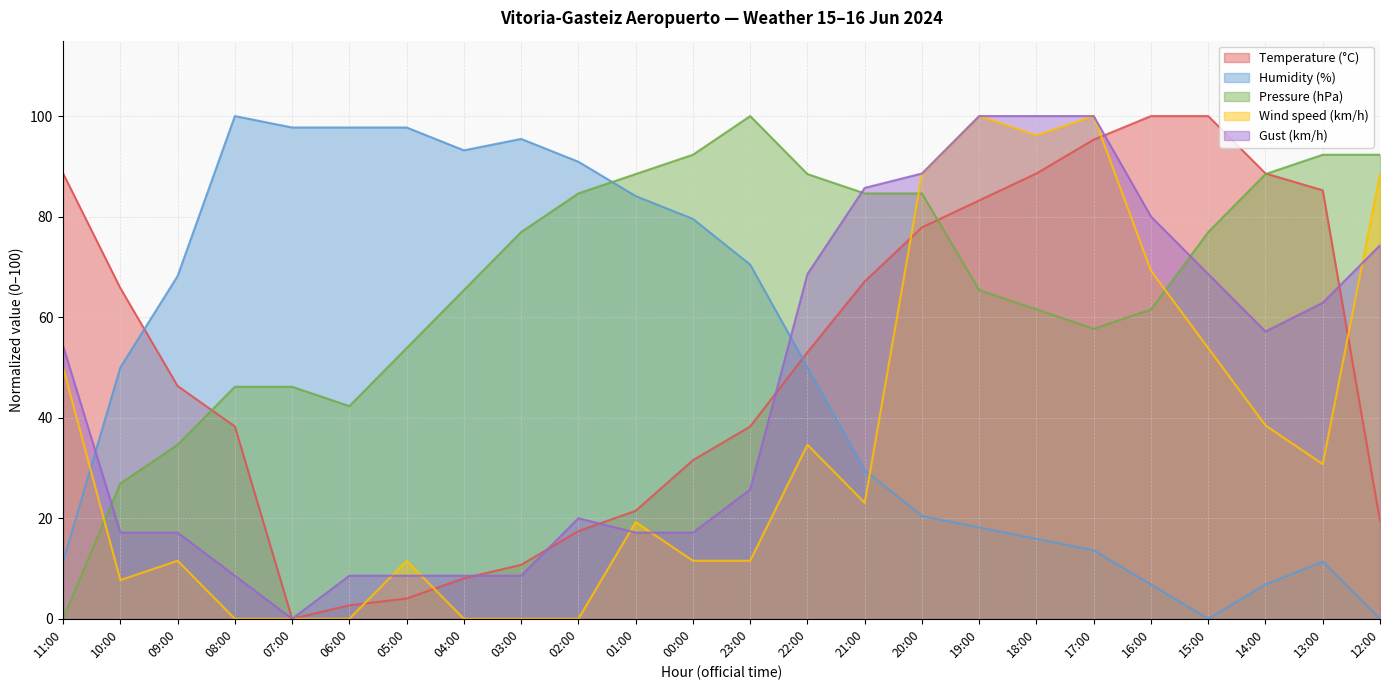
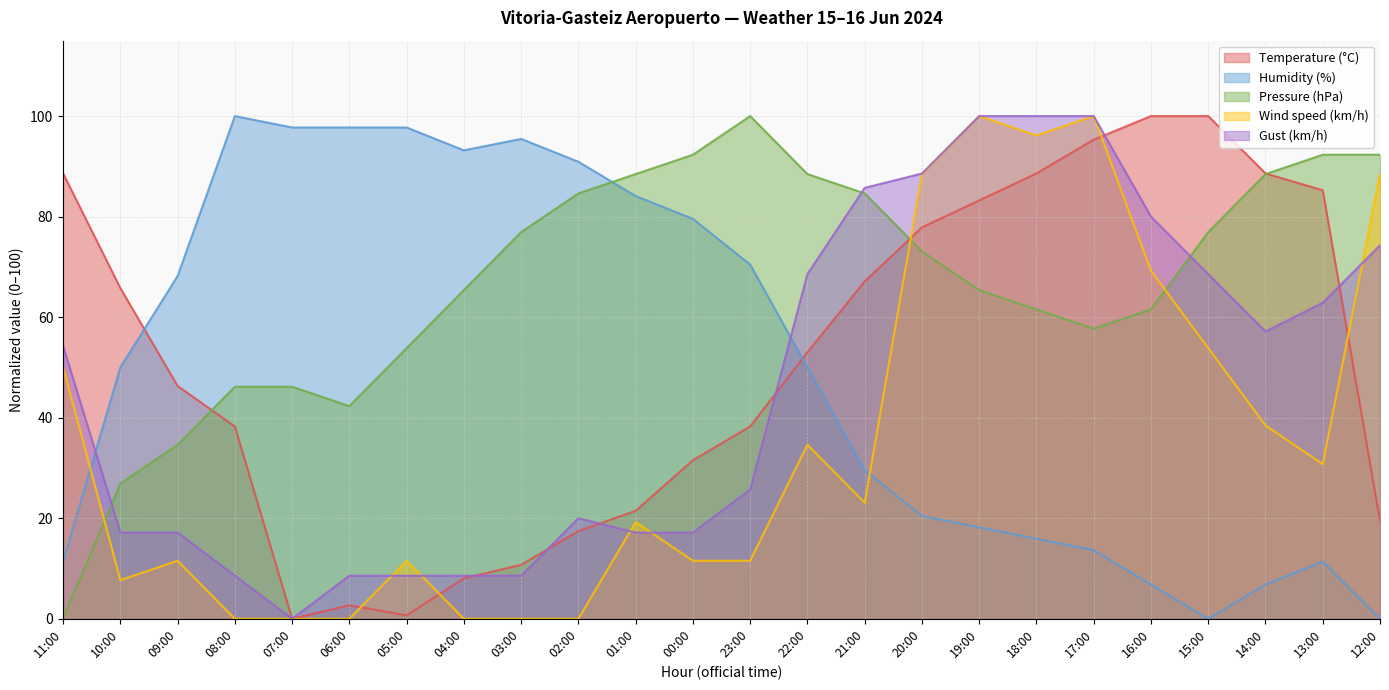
Temperature (°C), 05:00: 4 -> 1
Pressure (hPa), 20:00: 85 -> 73
